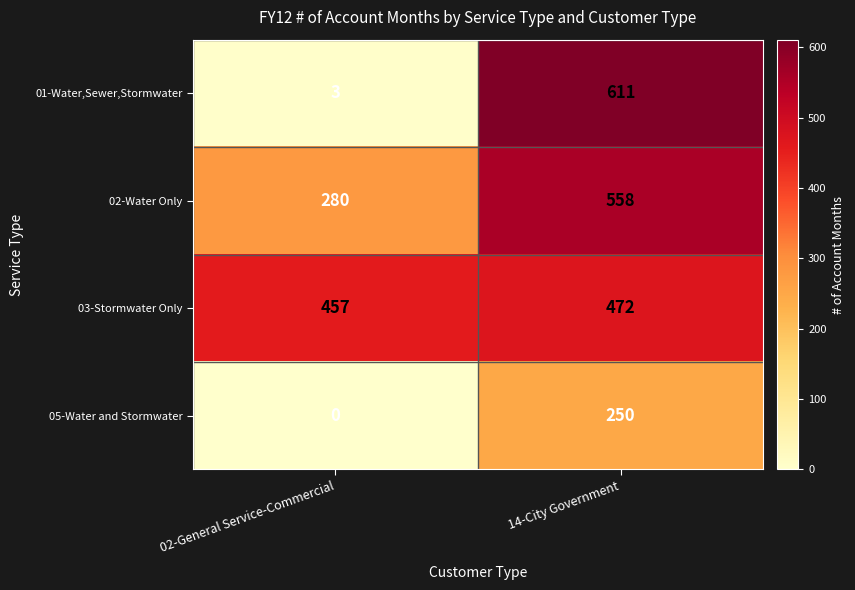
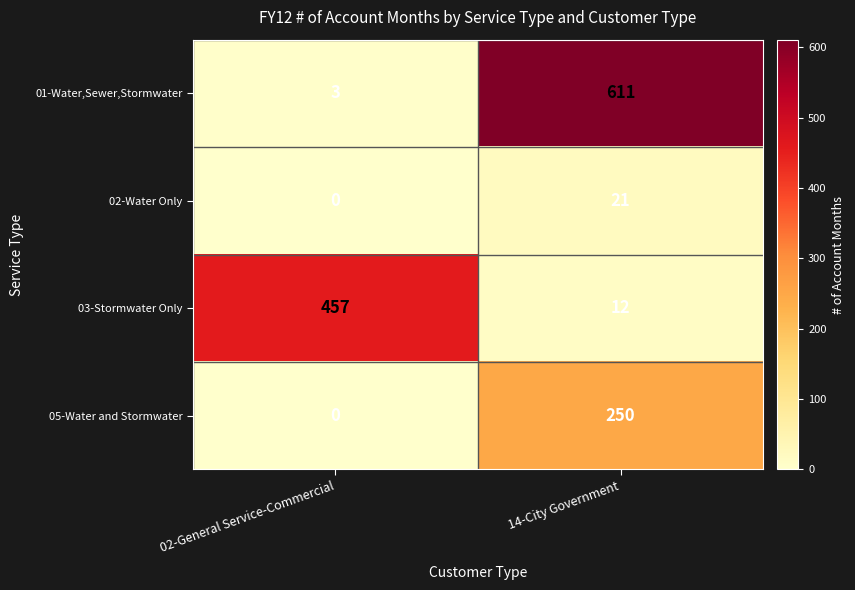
02-Water Only, 02-General Service-Commercial: 280 -> 0
02-Water Only, 14-City Government: 558 -> 21
03-Stormwater Only, 14-City Government: 472 -> 12
